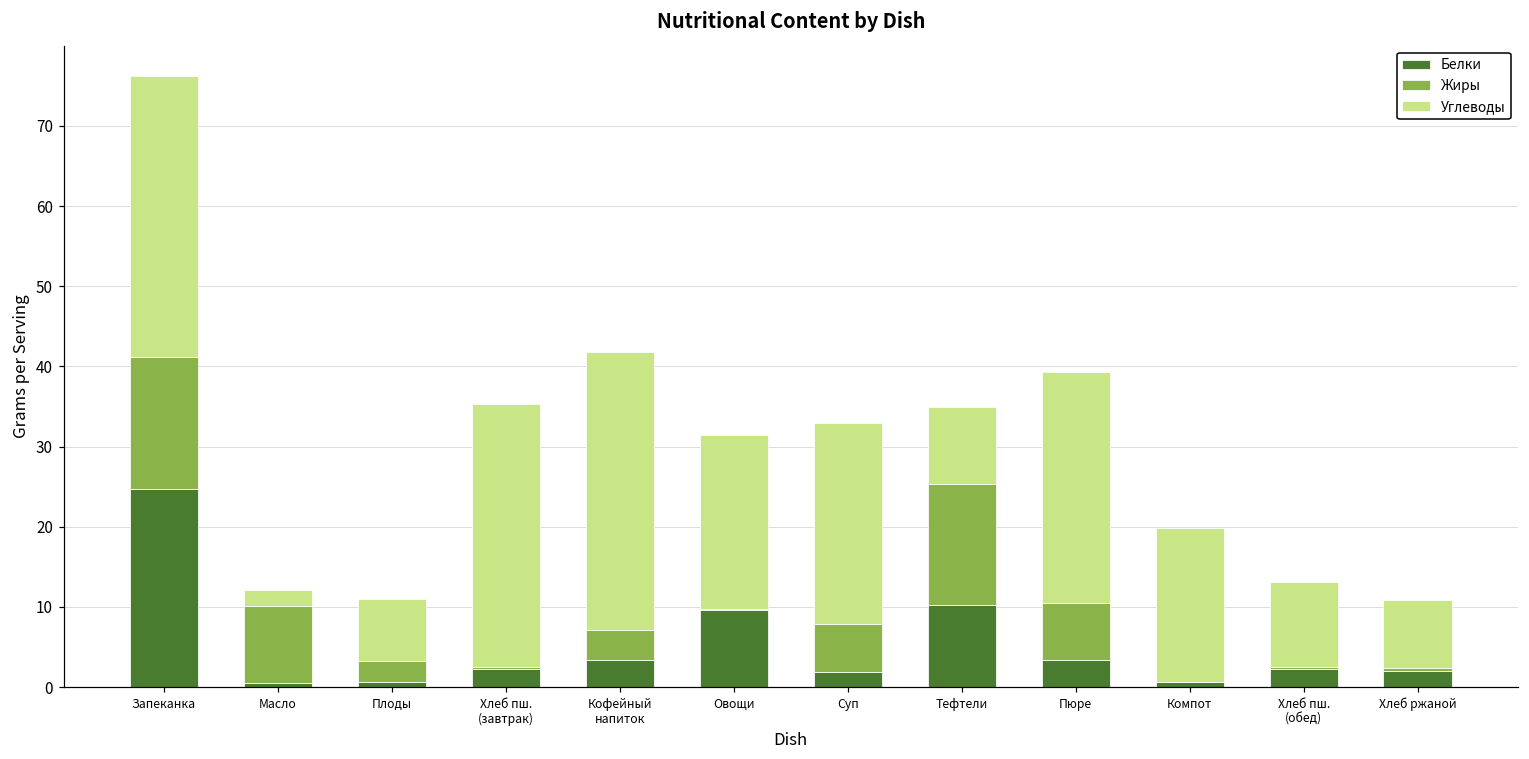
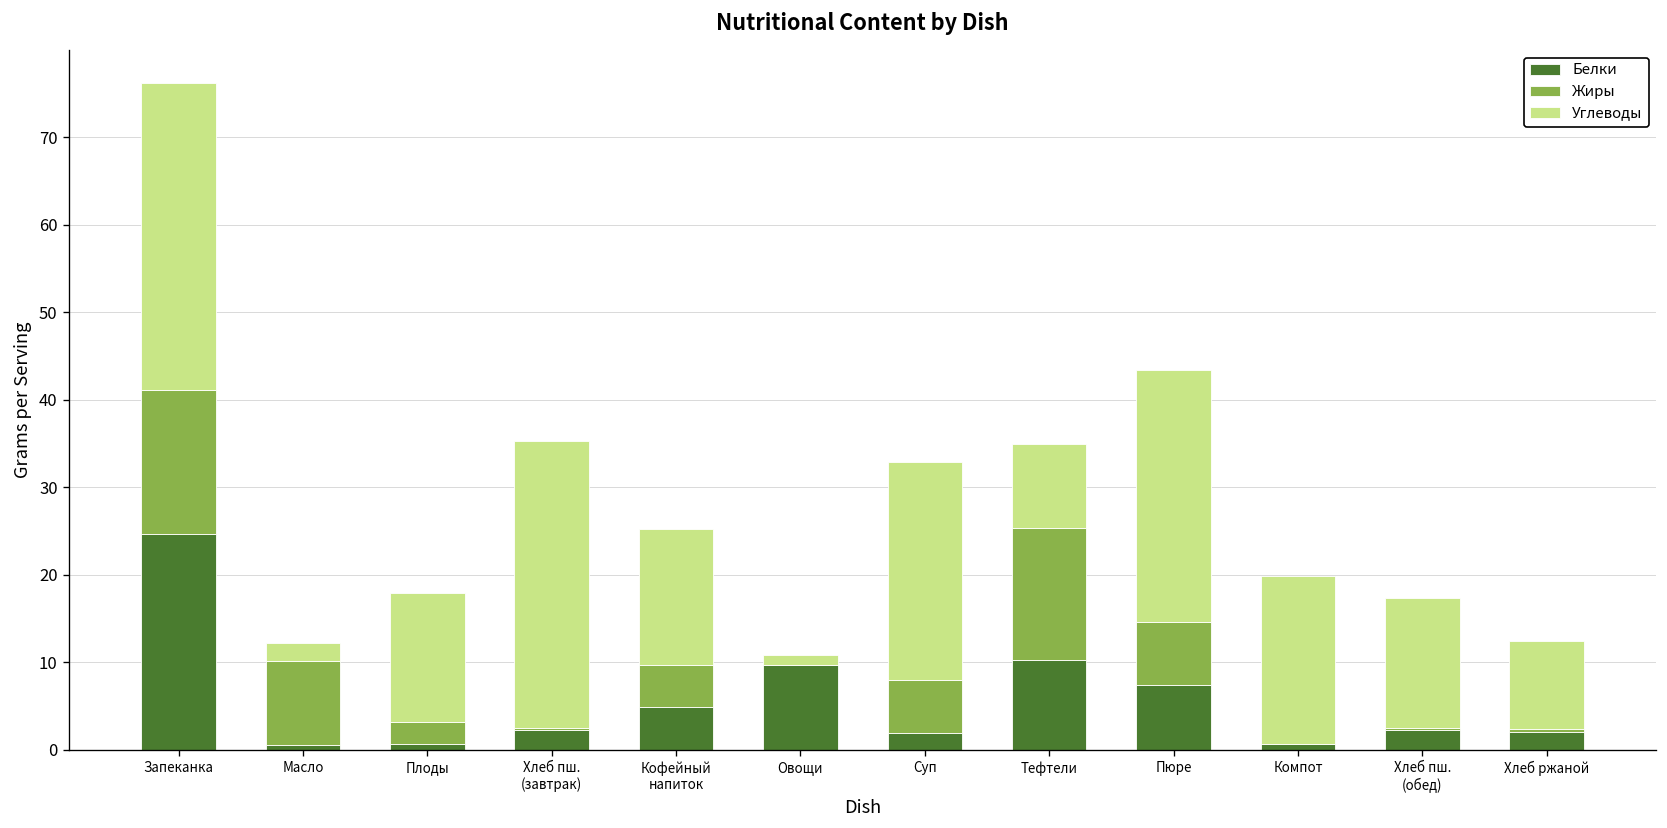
Углеводы, Плоды: 8 -> 15
Белки, Кофейный напиток: 3 -> 5
Жиры, Кофейный напиток: 4 -> 5
Углеводы, Кофейный напиток: 35 -> 16
Углеводы, Овощи: 22 -> 1
Белки, Пюре: 3 -> 7
Углеводы, Хлеб пш. (обед): 11 -> 15
Углеводы, Хлеб ржаной: 8 -> 10
